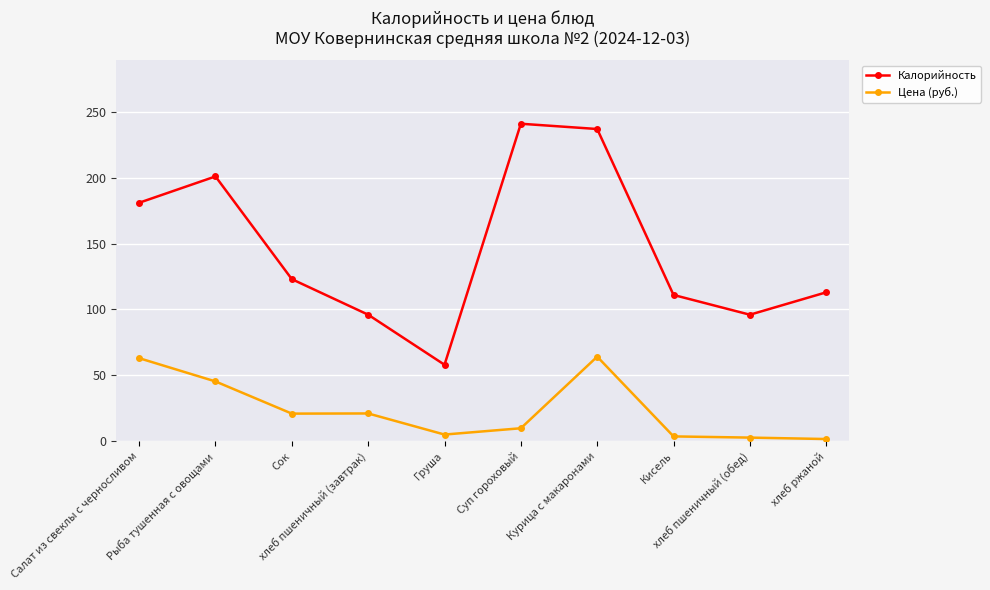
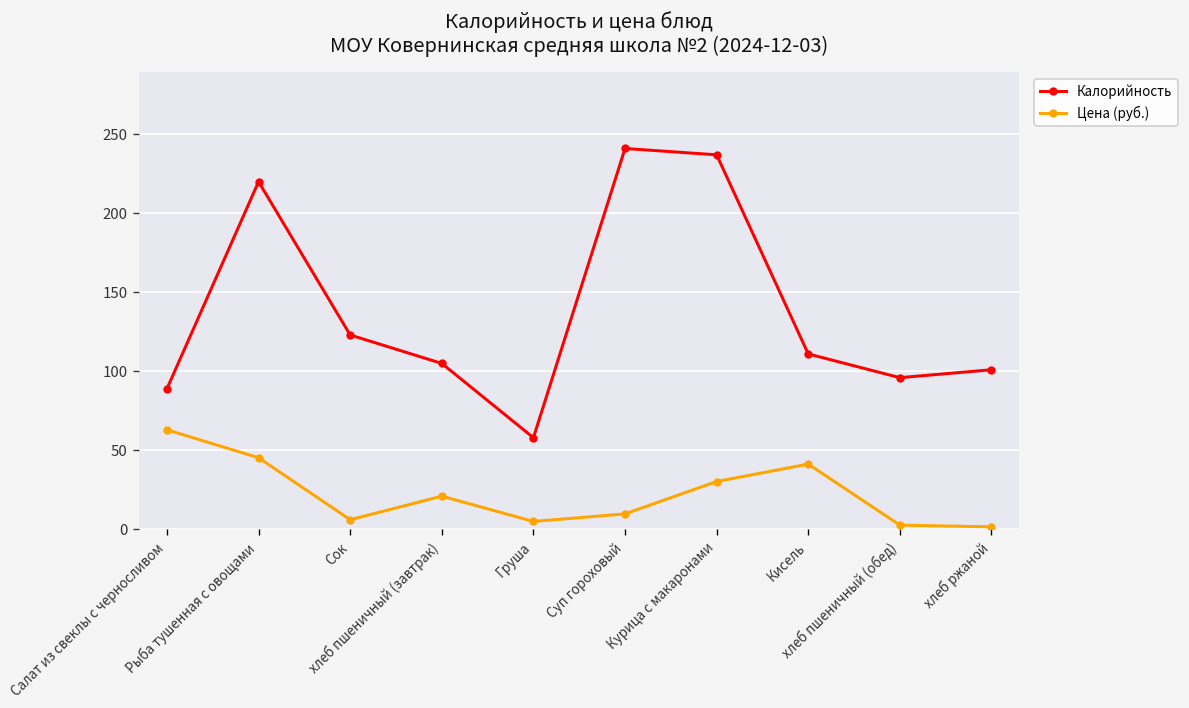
Калорийность, Салат из свеклы с черносливом: 181 -> 89
Калорийность, Рыба тушенная с овощами: 201 -> 220
Цена (руб.), Сок: 21 -> 6
Калорийность, хлеб пшеничный (завтрак): 96 -> 105
Цена (руб.), Курица с макаронами: 64 -> 30
Цена (руб.), Кисель: 4 -> 41
Калорийность, хлеб ржаной: 113 -> 101
